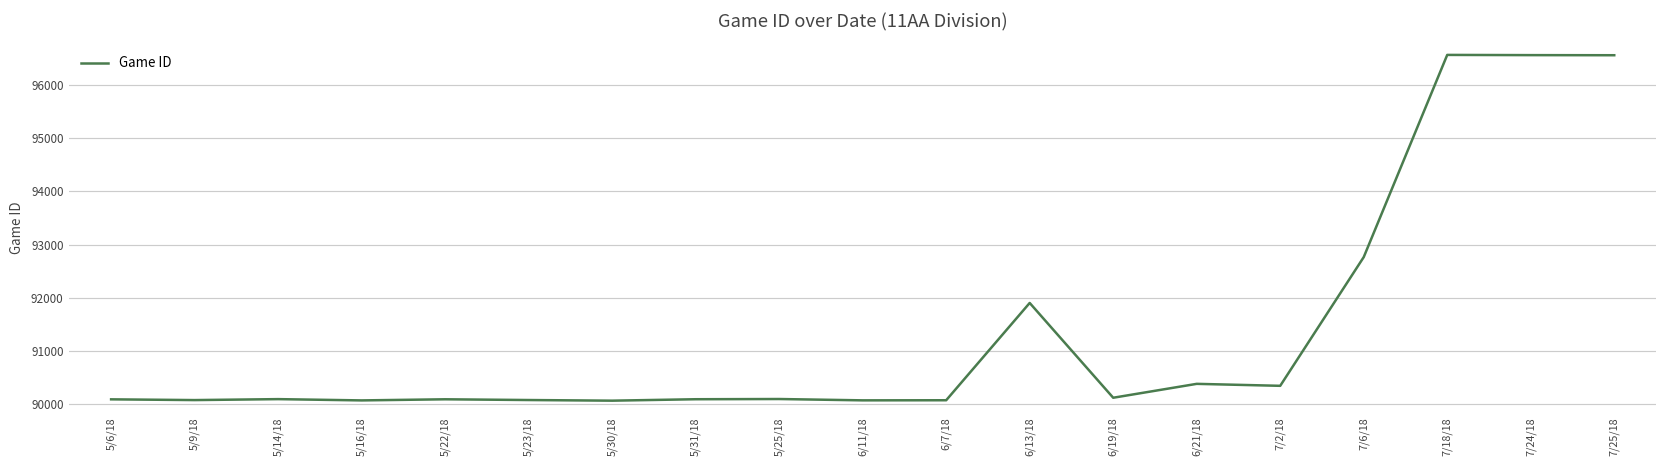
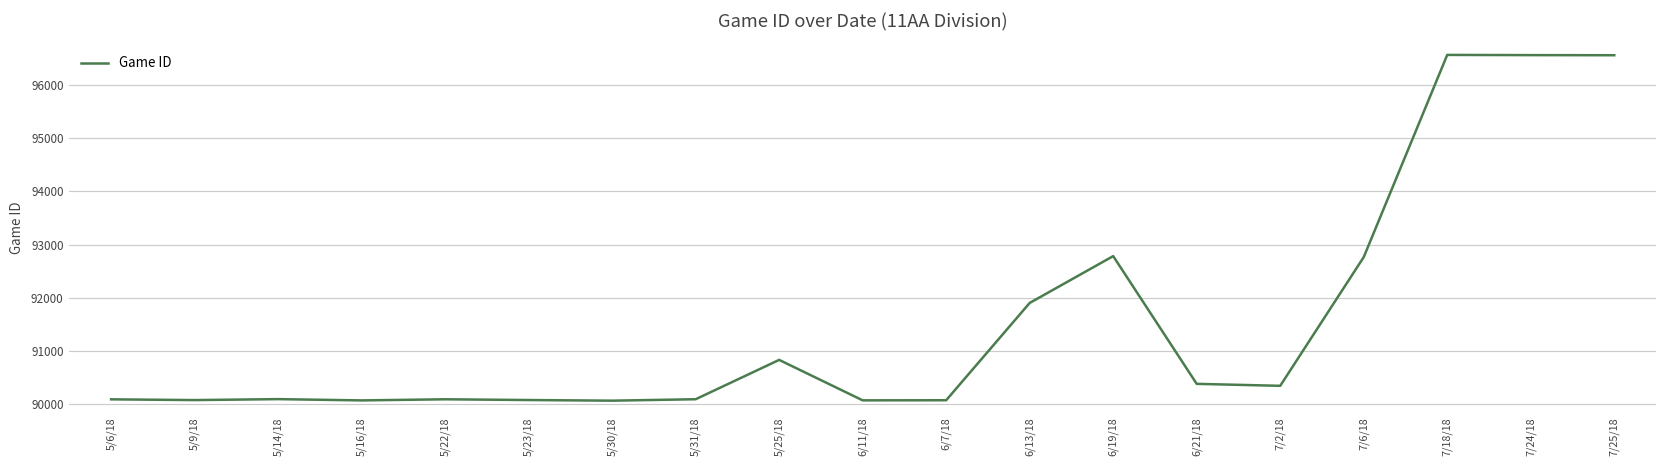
5/25/18: 90100 -> 90800
6/19/18: 90100 -> 92800
